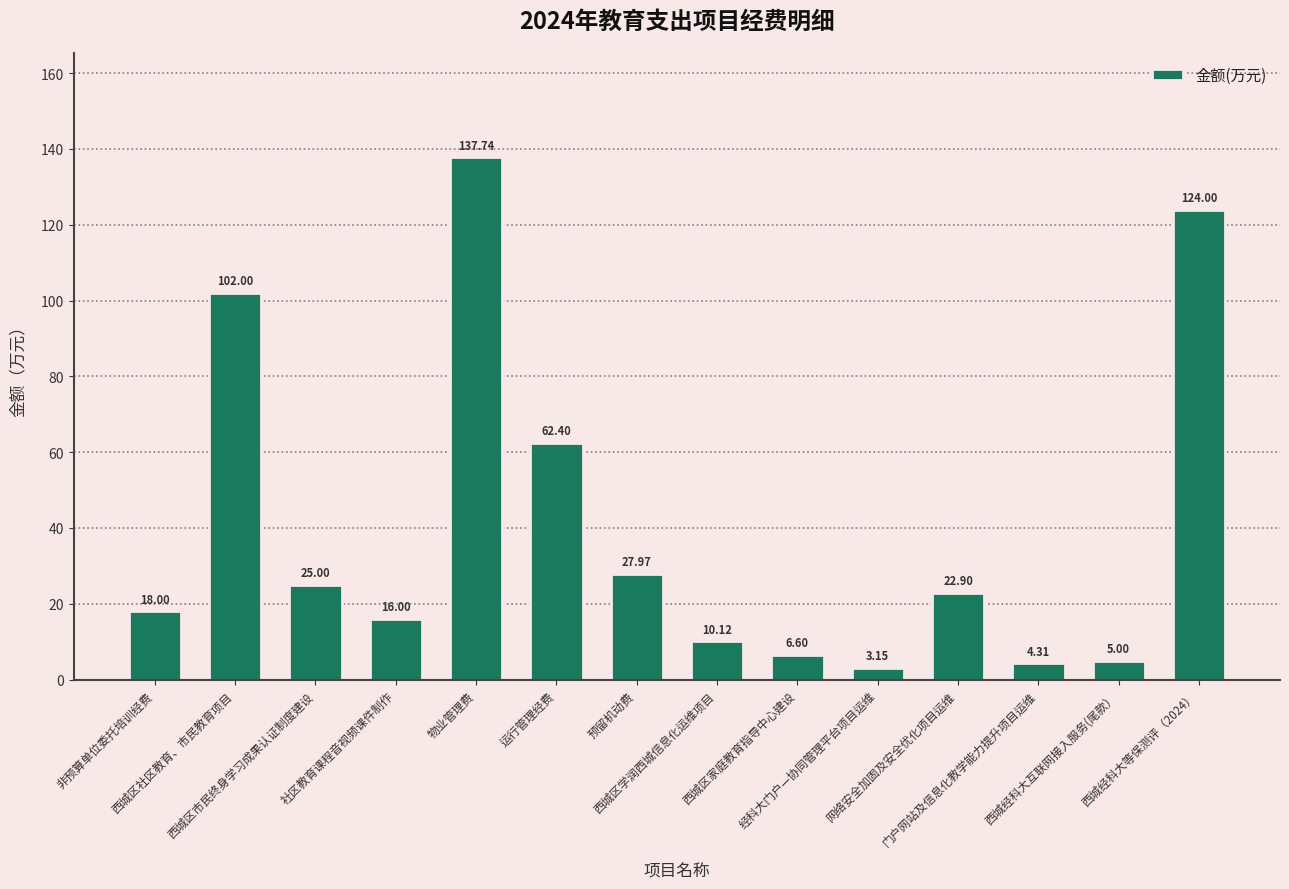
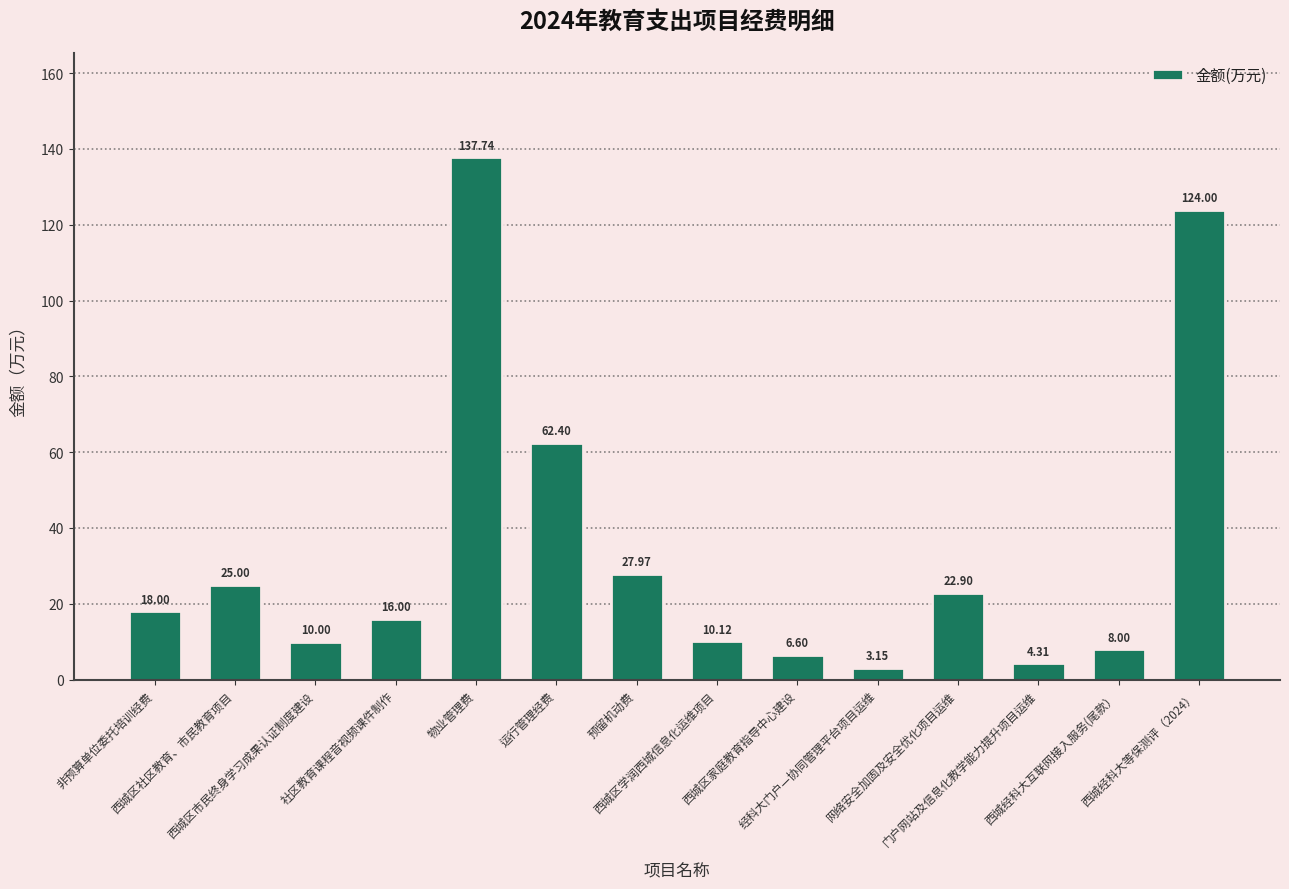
西城区社区教育、市民教育项目: 102.00 -> 25.00
西城区市民终身学习成果认证制度建设: 25.00 -> 10.00
西城经科大互联网接入服务(尾款）: 5.00 -> 8.00
